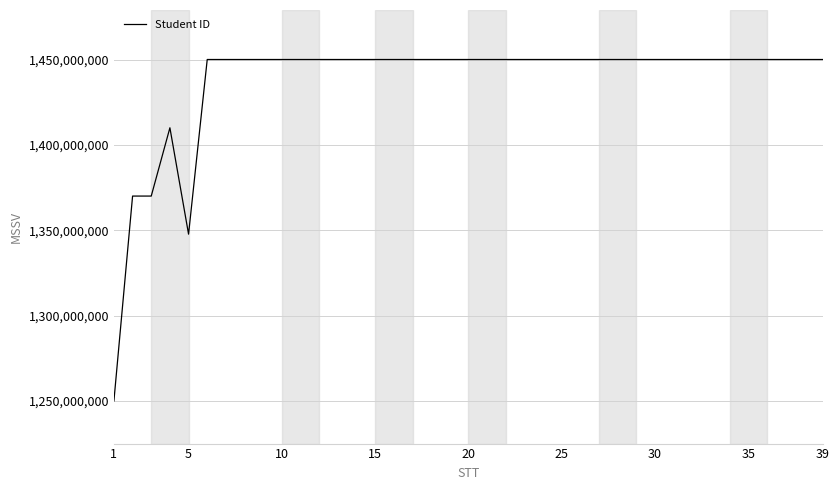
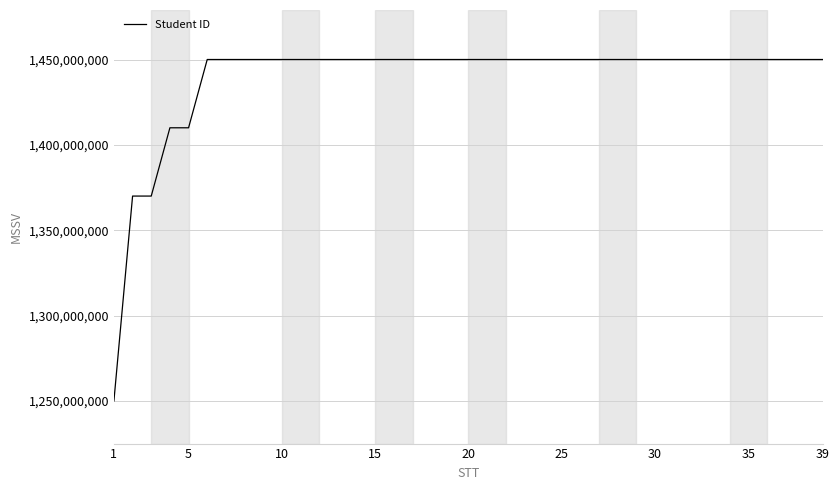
5: 1,348,000,000 -> 1,410,000,000
